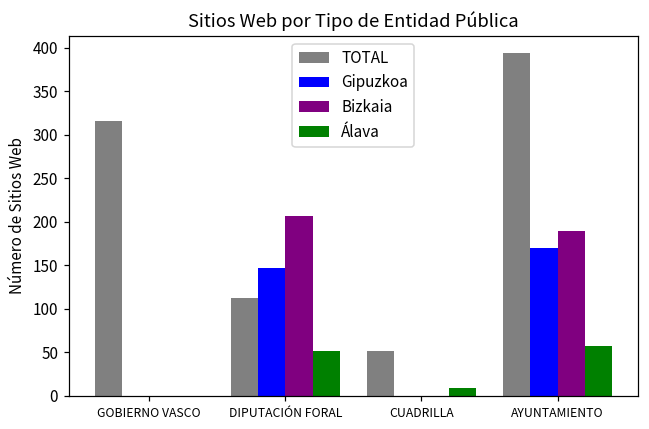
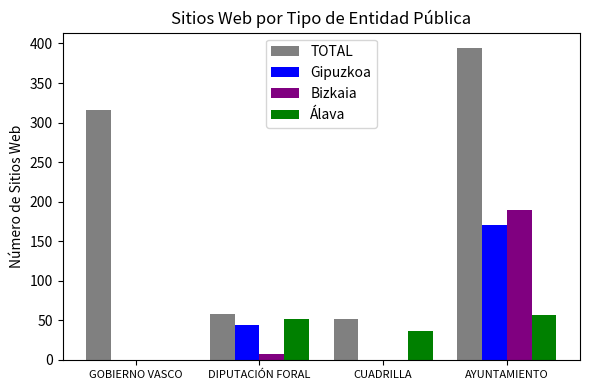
TOTAL, DIPUTACIÓN FORAL: 110 -> 60
Gipuzkoa, DIPUTACIÓN FORAL: 150 -> 40
Bizkaia, DIPUTACIÓN FORAL: 210 -> 10
Álava, CUADRILLA: 10 -> 40
